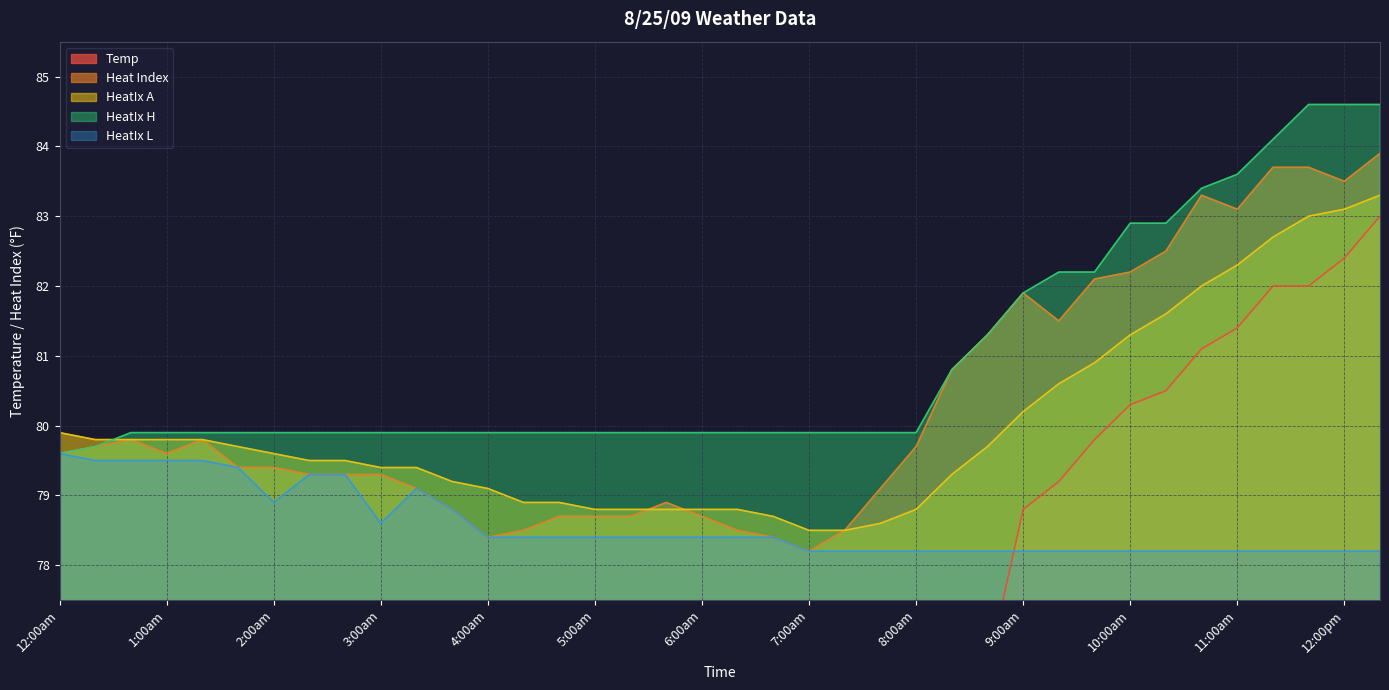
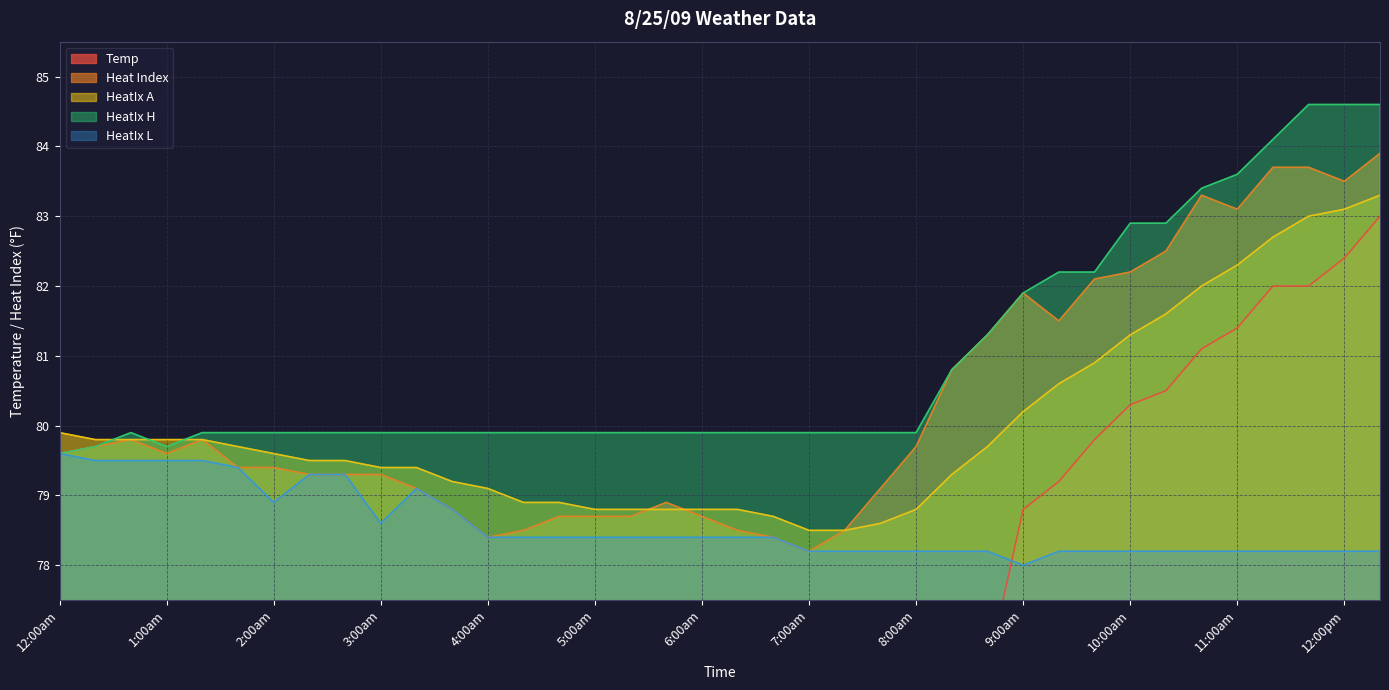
HeatIx H, 1:00am: 79.9 -> 79.7
HeatIx L, 9:00am: 78.2 -> 78.0
